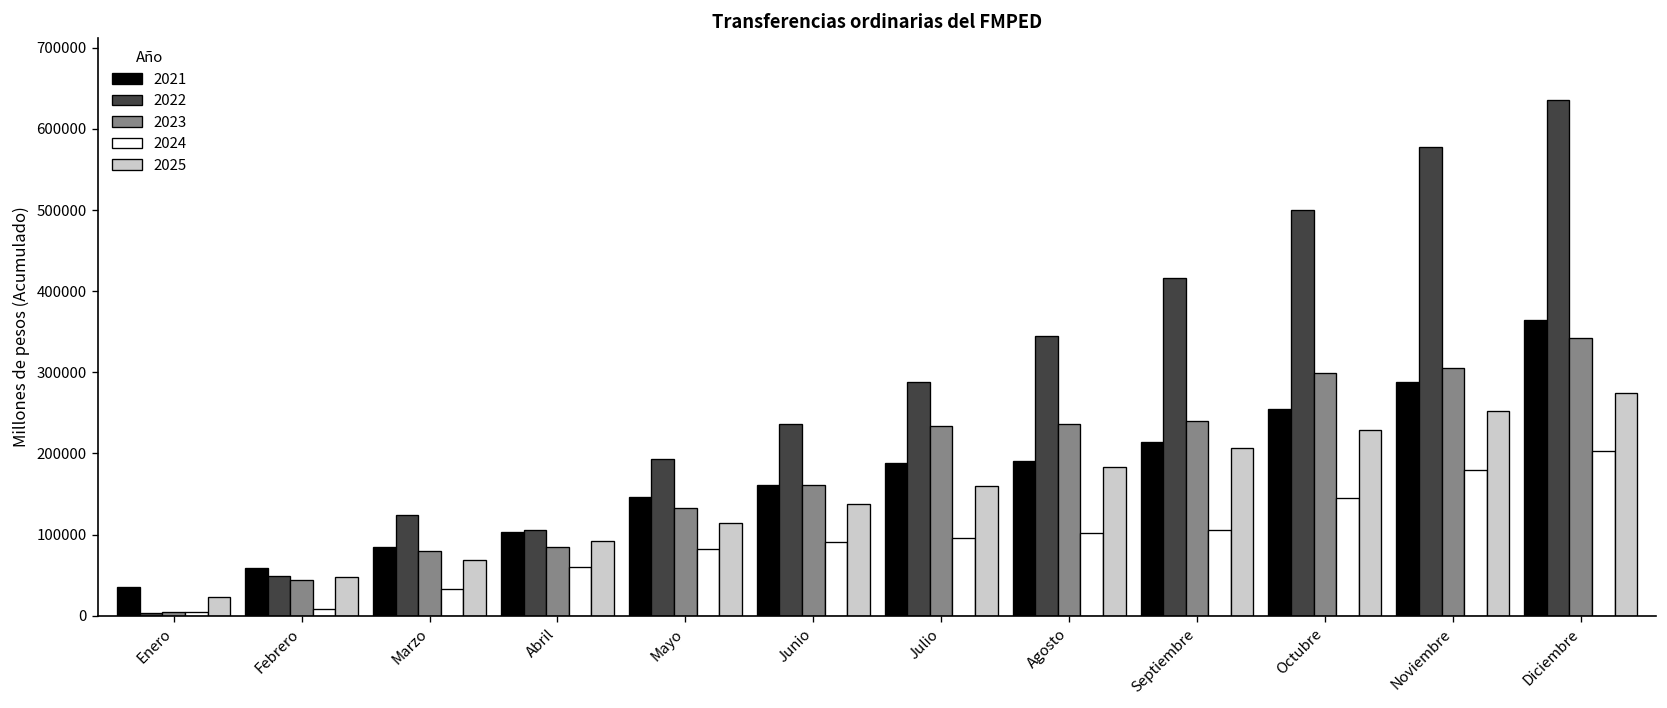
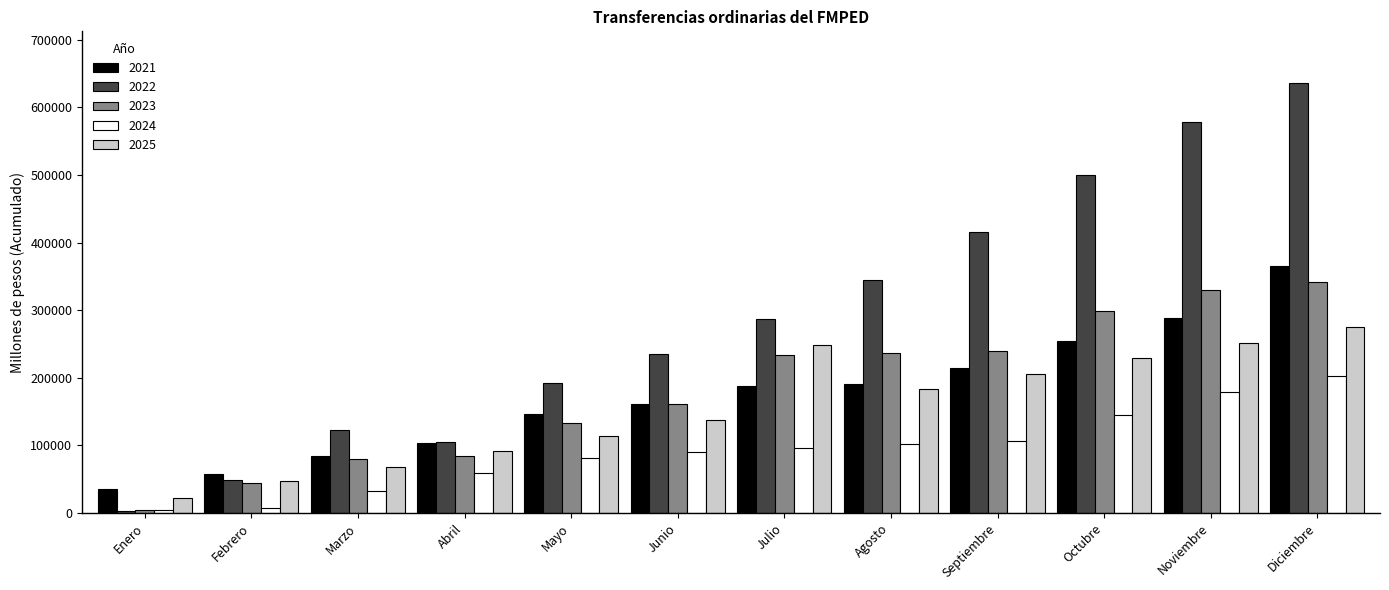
2025, Julio: 160000 -> 250000
2023, Noviembre: 300000 -> 330000
